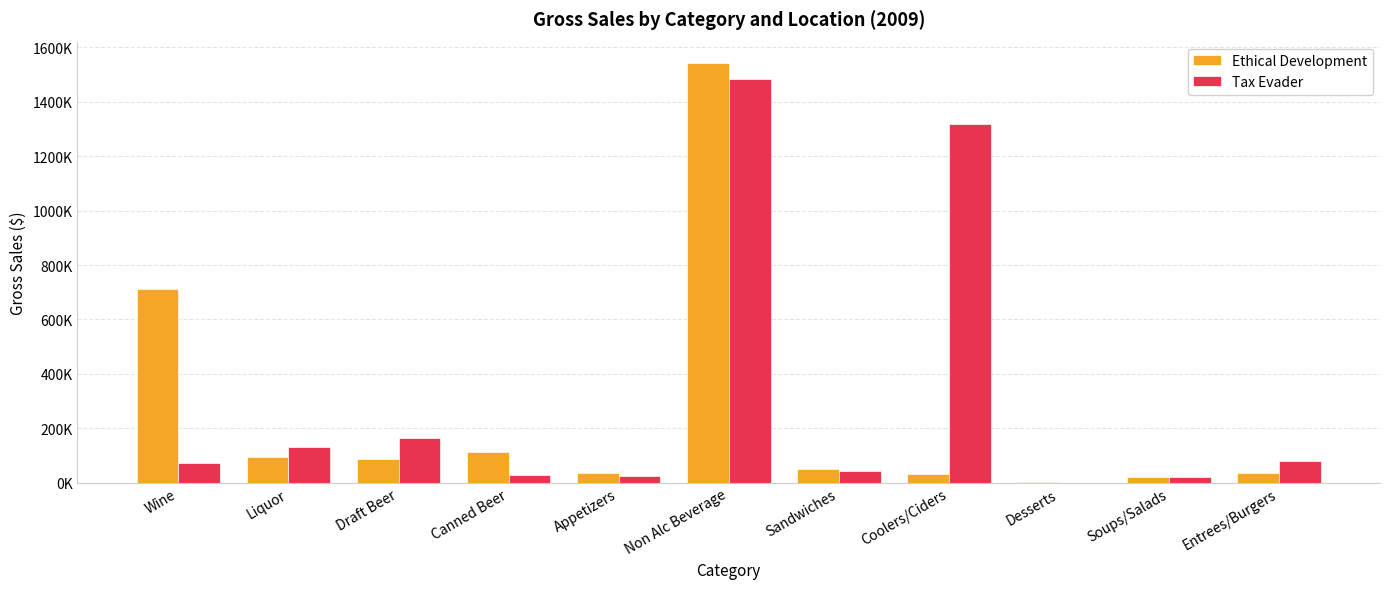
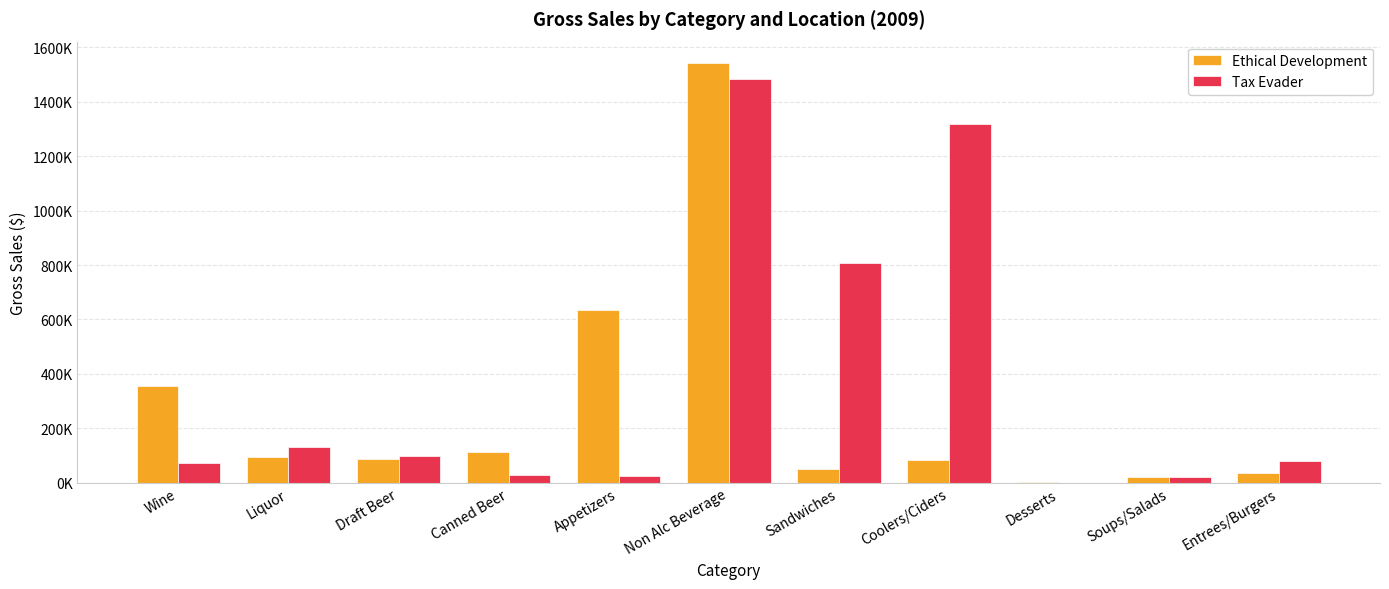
Ethical Development, Wine: 710000 -> 360000
Tax Evader, Draft Beer: 170000 -> 100000
Ethical Development, Appetizers: 30000 -> 630000
Tax Evader, Sandwiches: 40000 -> 810000
Ethical Development, Coolers/Ciders: 30000 -> 80000
